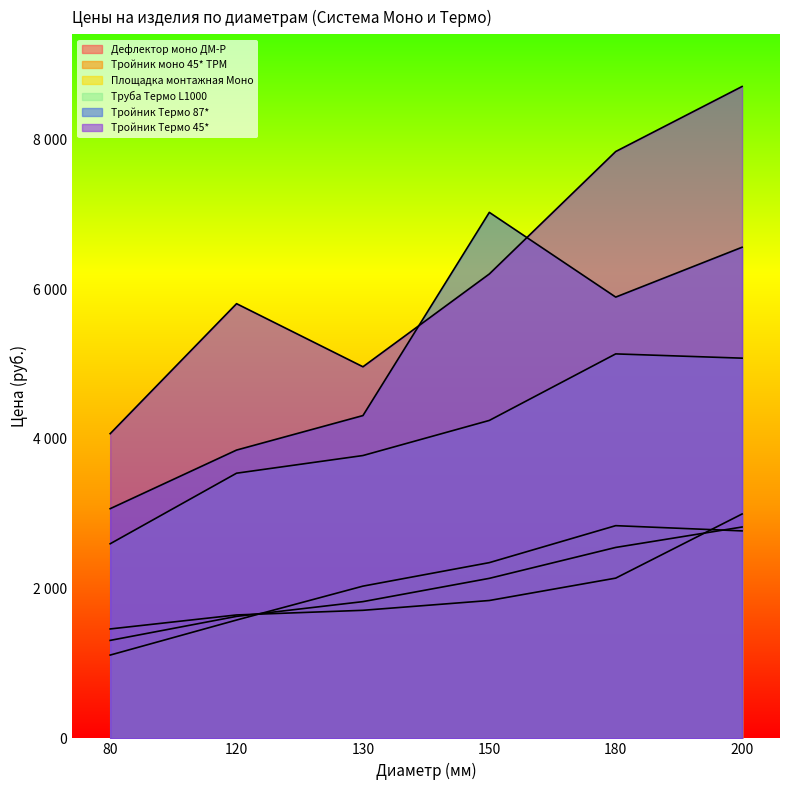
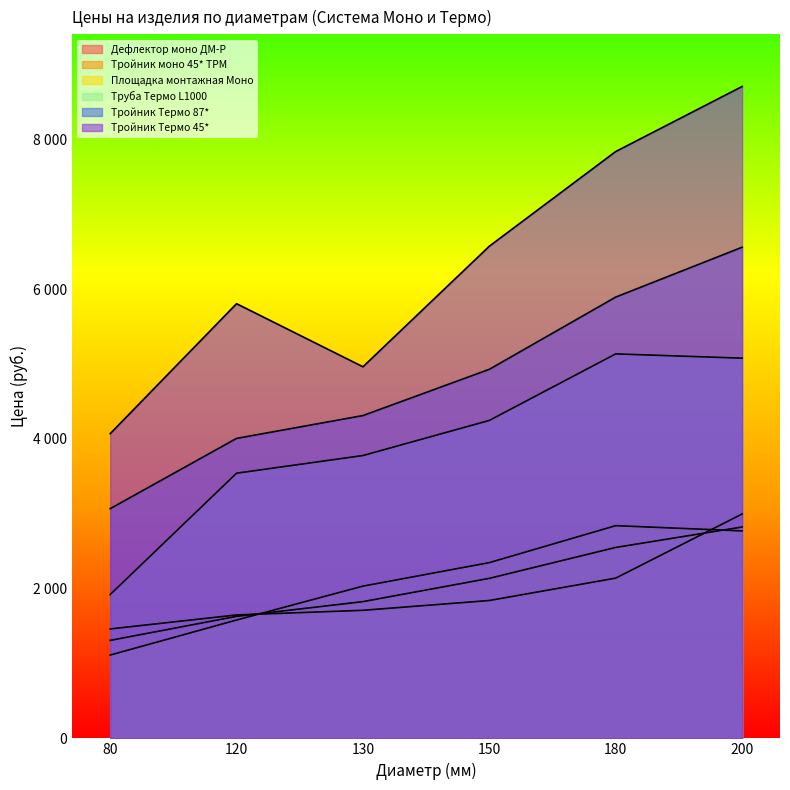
Труба Термо L1000, 80: 2600 -> 1900
Тройник Термо 87*, 120: 3900 -> 4000
Тройник Термо 87*, 150: 7000 -> 4900
Тройник Термо 45*, 150: 6200 -> 6600
